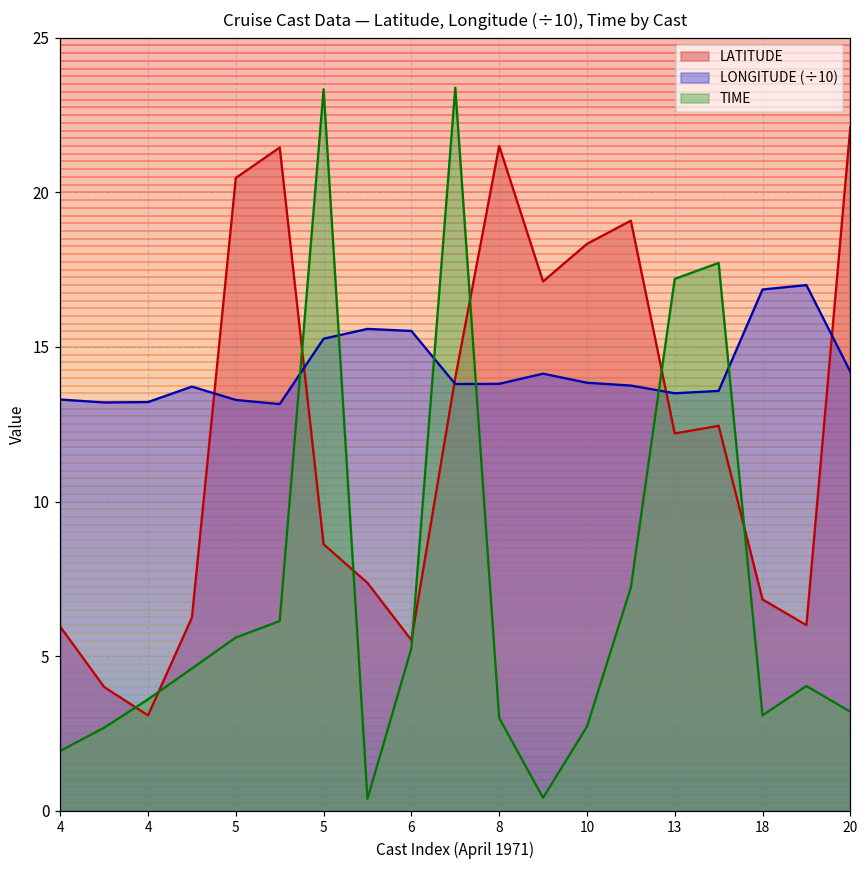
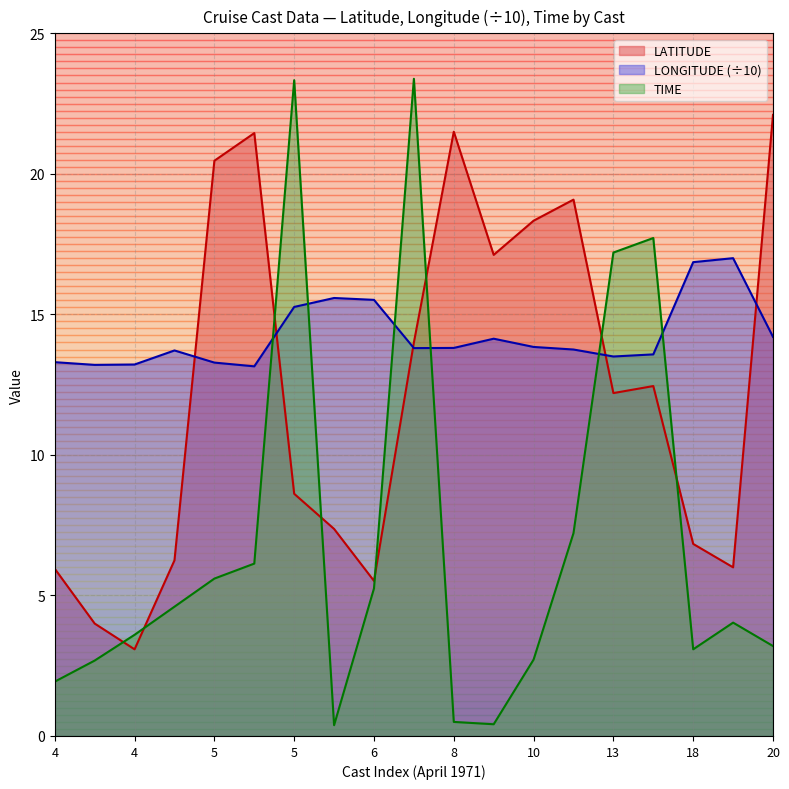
TIME, 8: 3.0 -> 0.5
